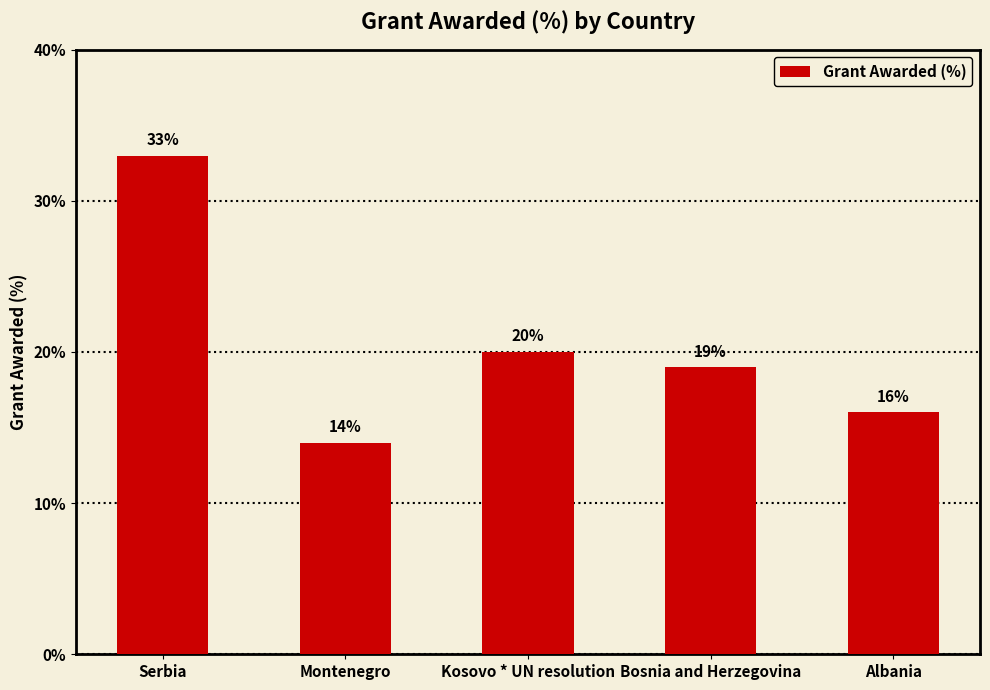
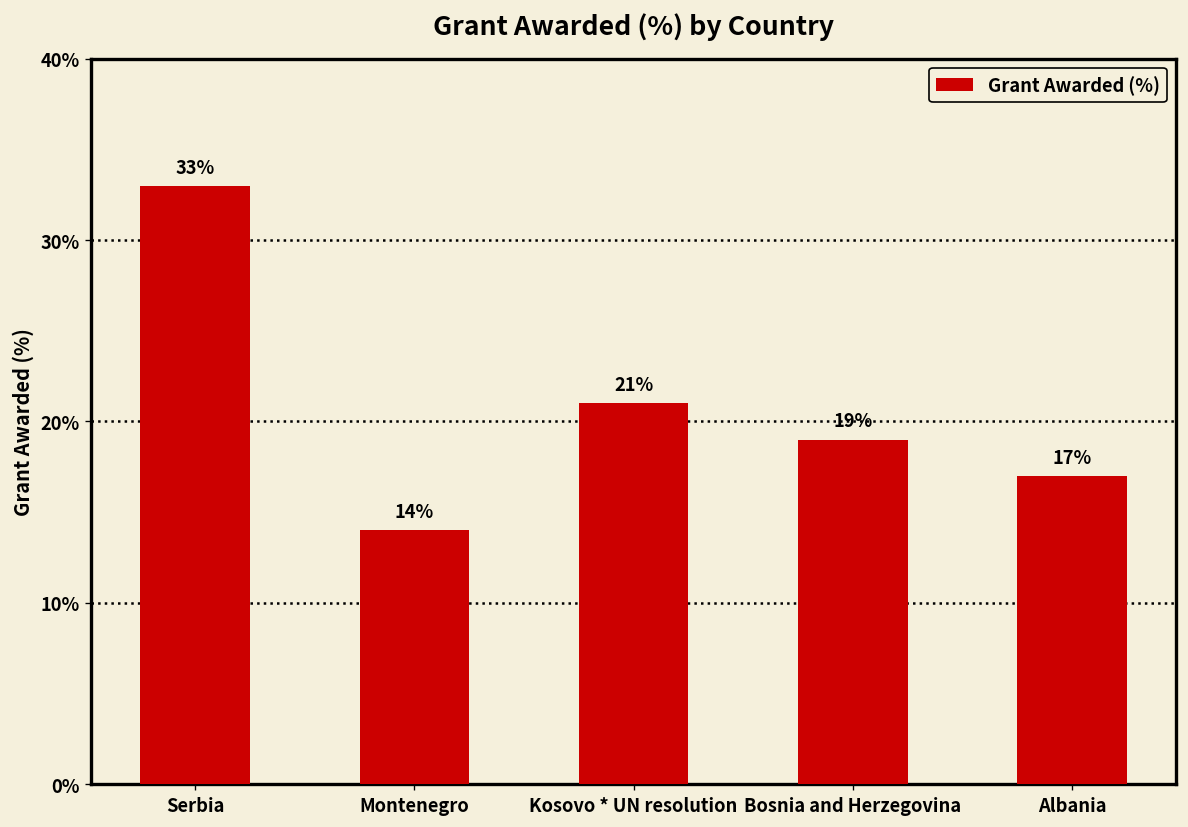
Kosovo * UN resolution: 20% -> 21%
Albania: 16% -> 17%
